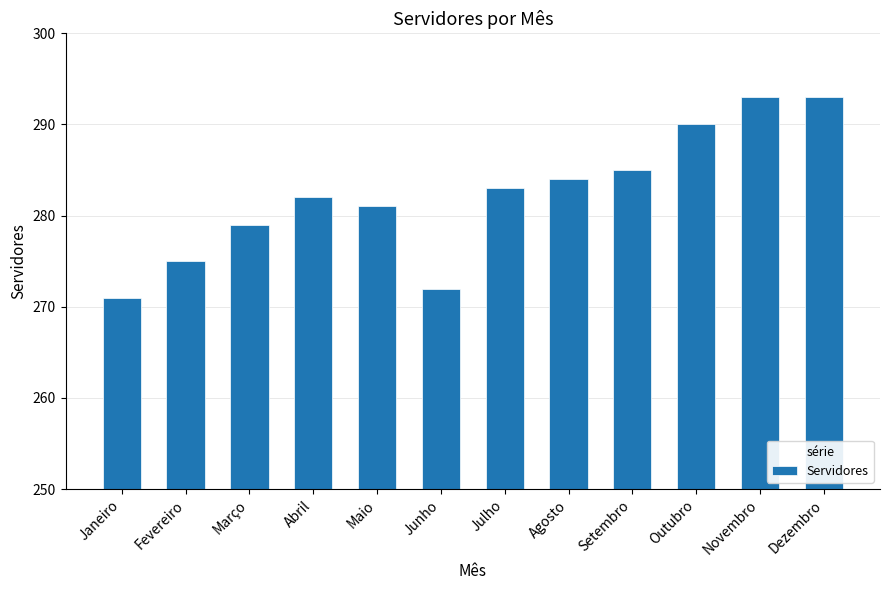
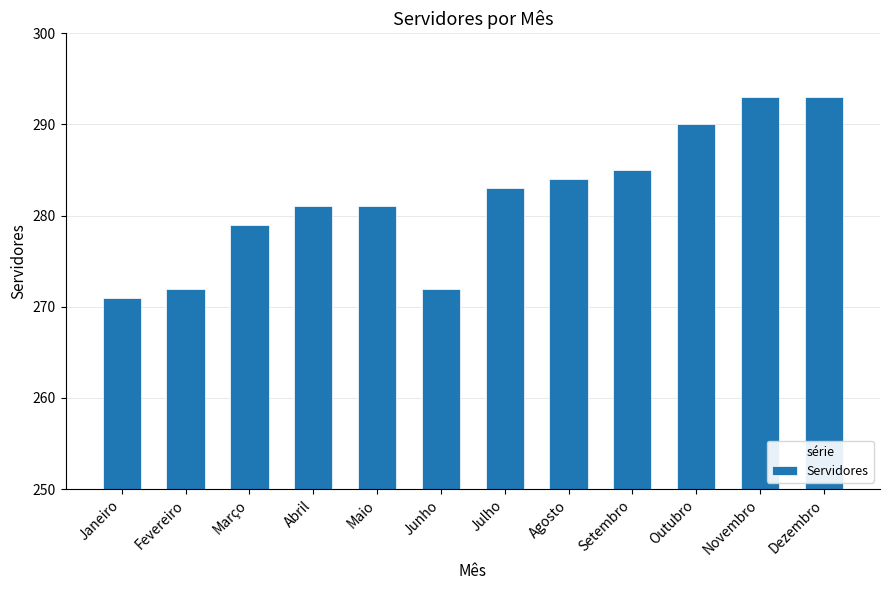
Fevereiro: 275 -> 272
Abril: 282 -> 281
